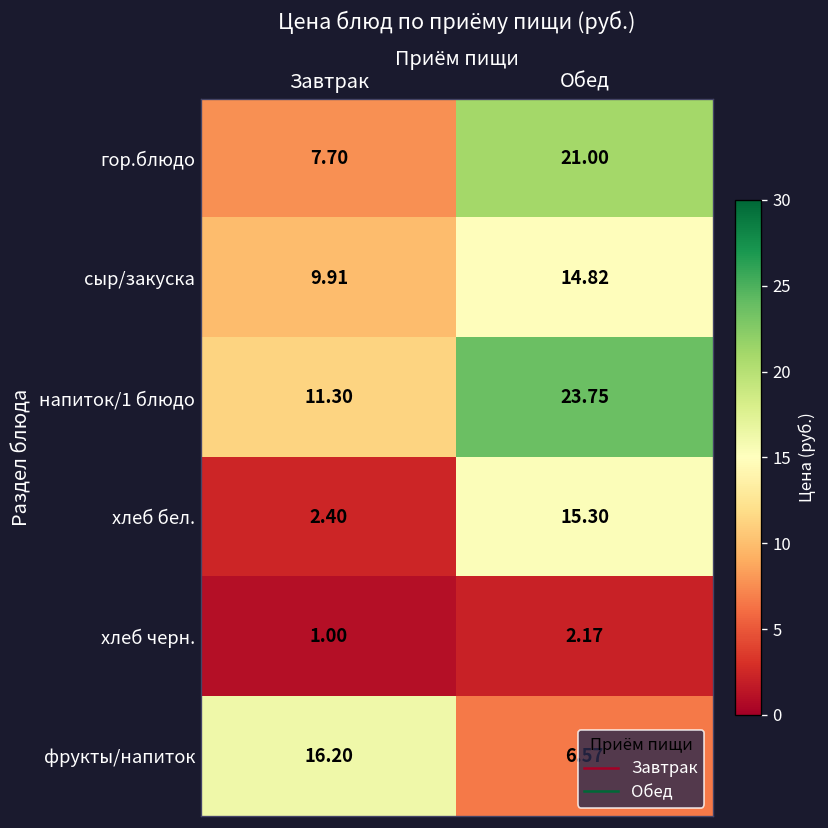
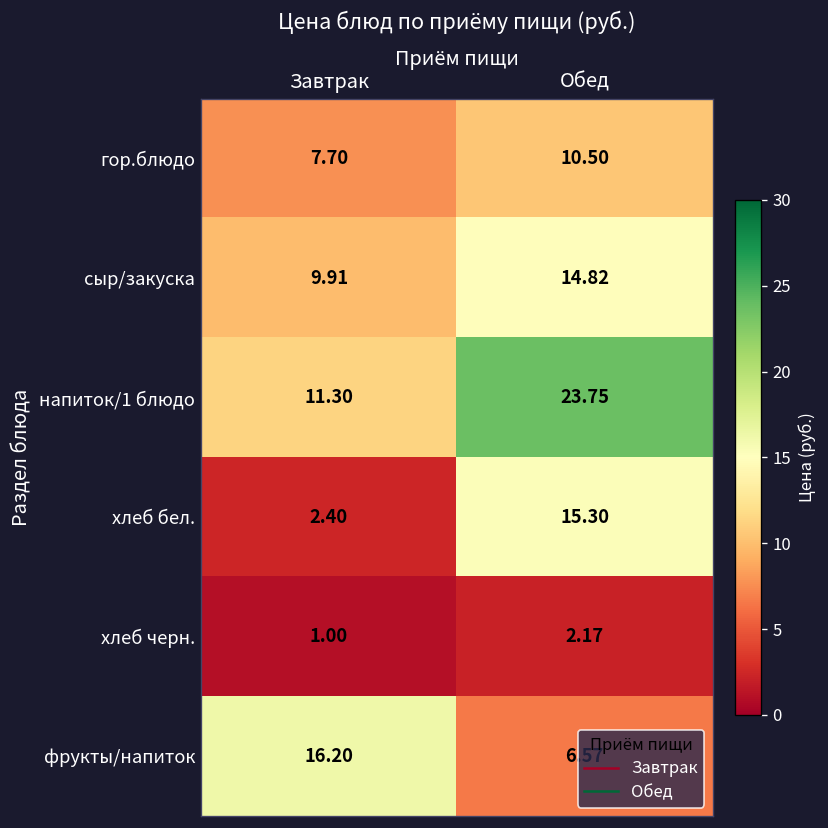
гор.блюдо, Обед: 21.00 -> 10.50
